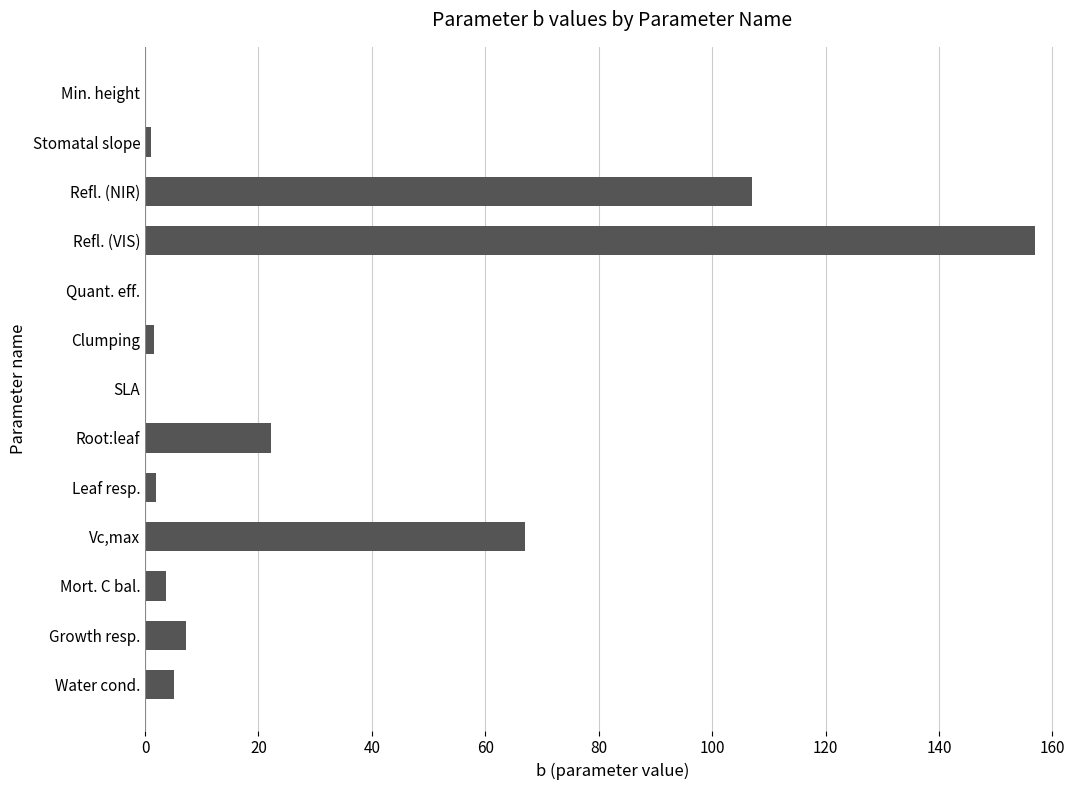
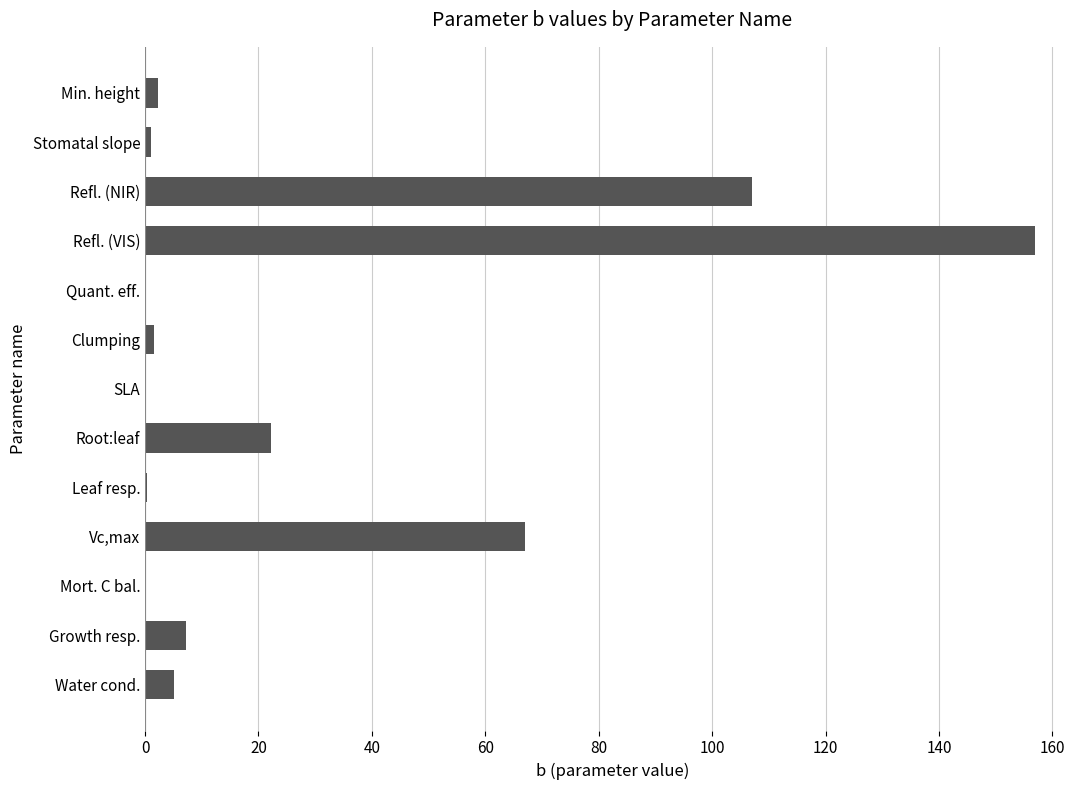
Min. height: 0 -> 2
Leaf resp.: 2 -> 0
Mort. C bal.: 4 -> 0
